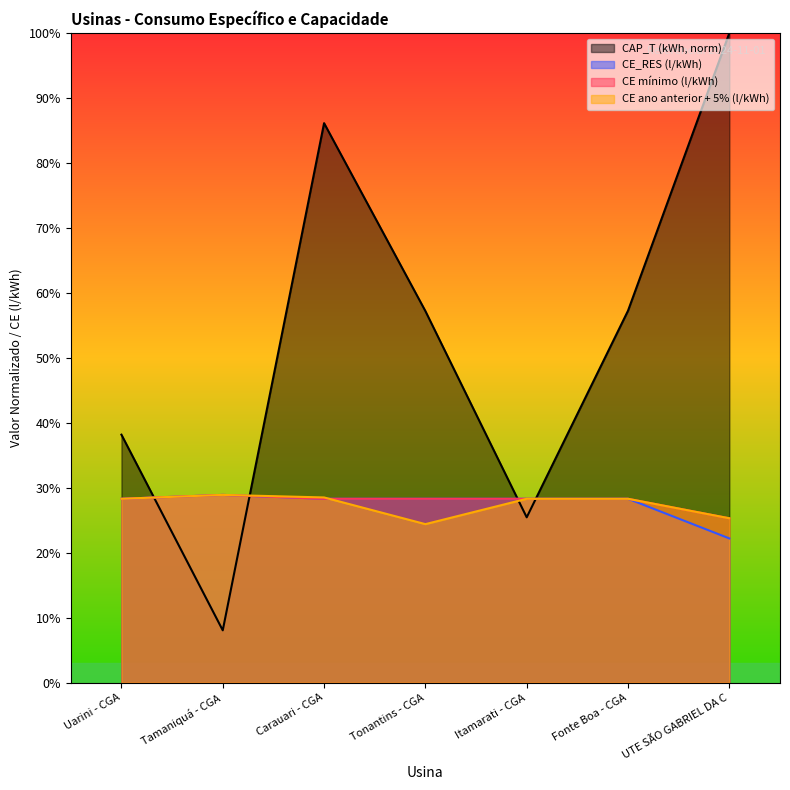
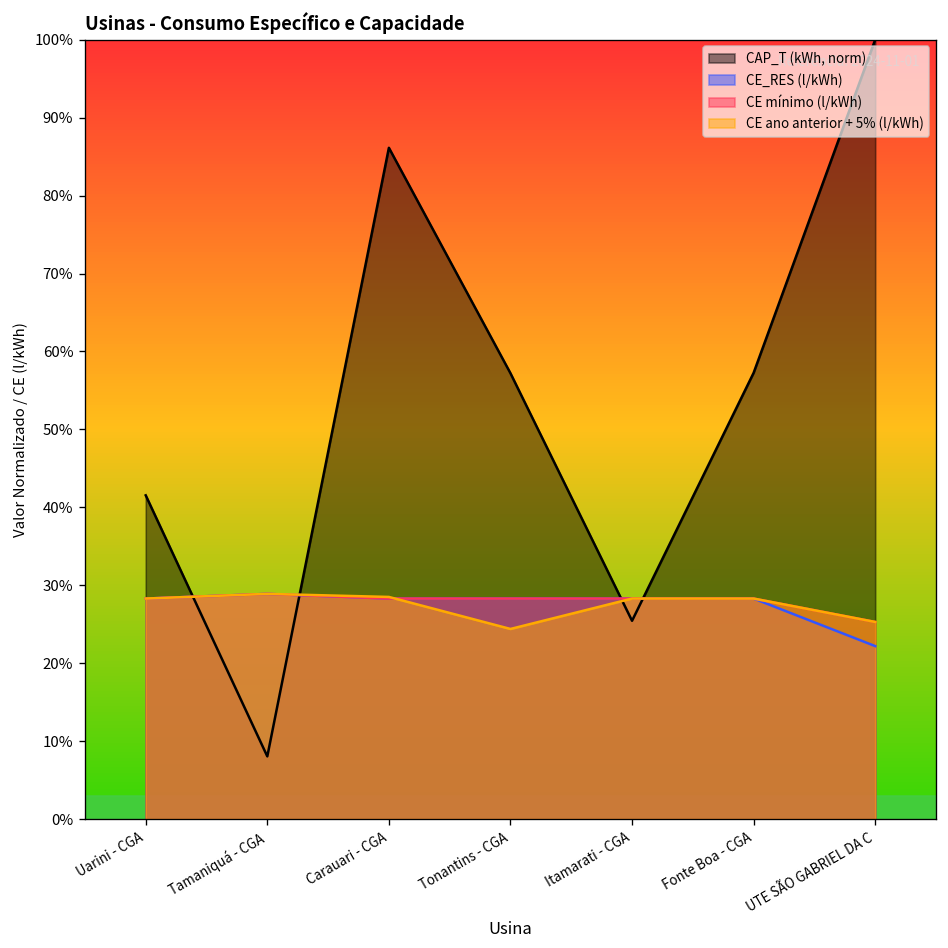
CAP_T (kWh, norm), Uarini - CGA: 38% -> 42%
